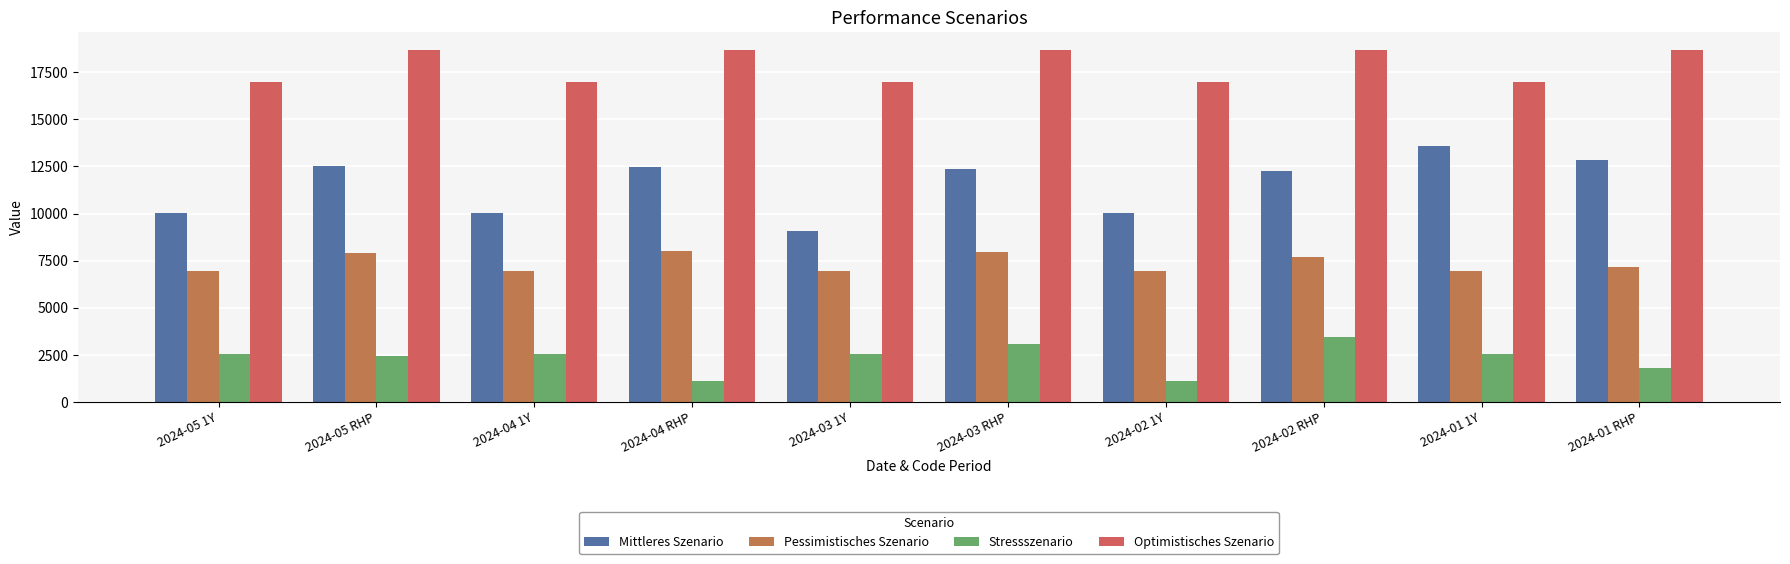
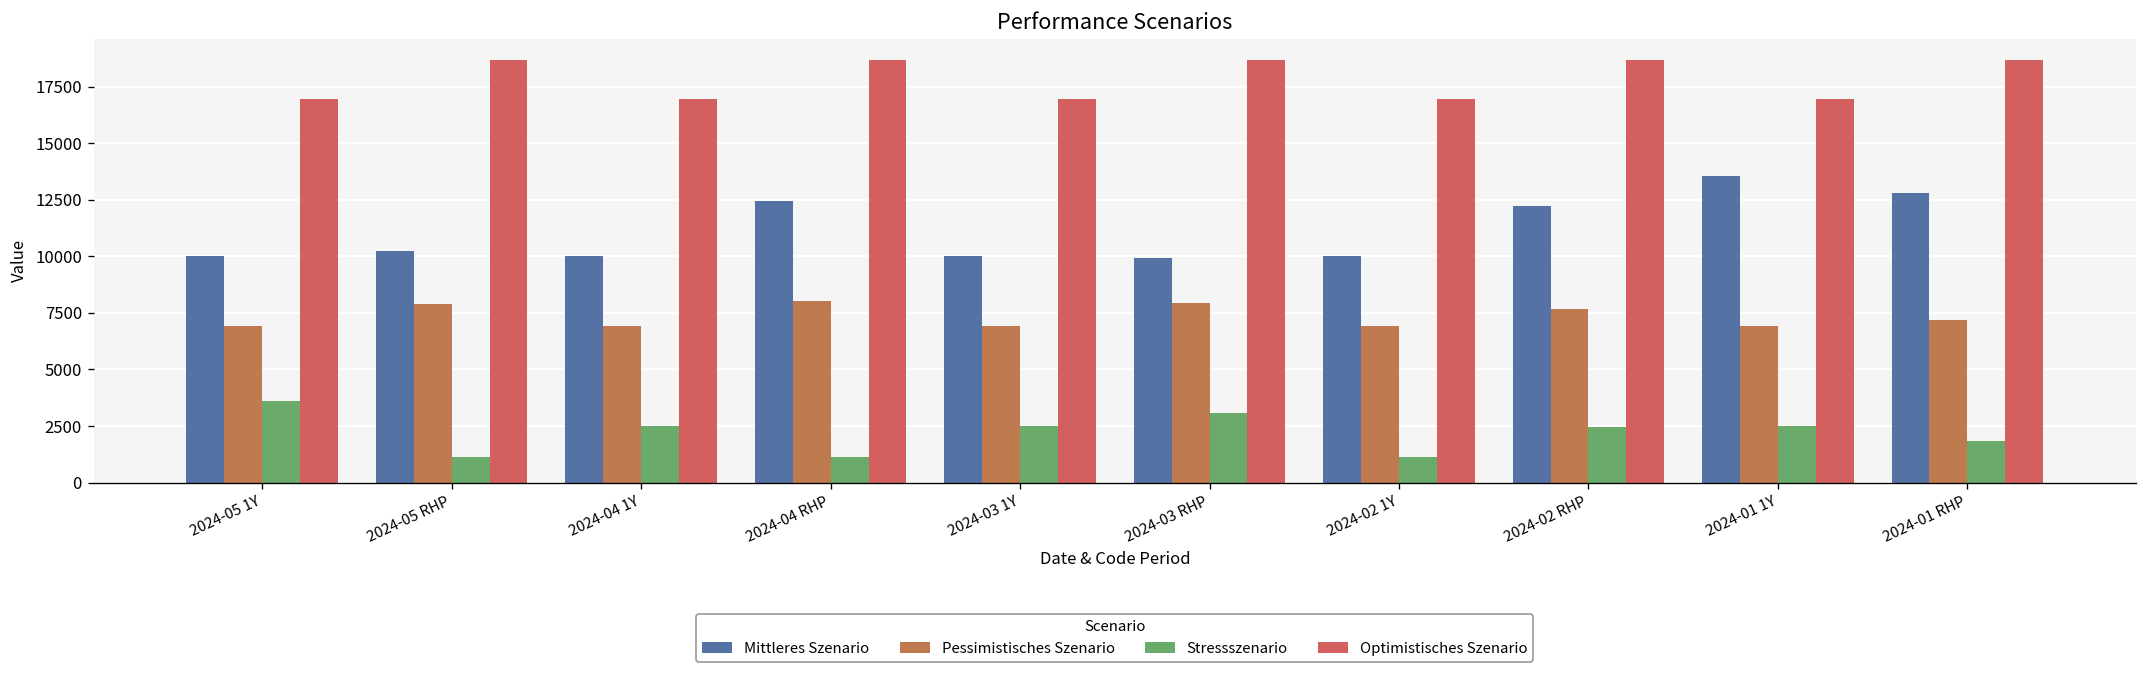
Stressszenario, 2024-05 1Y: 2500 -> 3600
Mittleres Szenario, 2024-05 RHP: 12500 -> 10200
Stressszenario, 2024-05 RHP: 2400 -> 1100
Mittleres Szenario, 2024-03 1Y: 9100 -> 10000
Mittleres Szenario, 2024-03 RHP: 12400 -> 9900
Stressszenario, 2024-02 RHP: 3500 -> 2400
